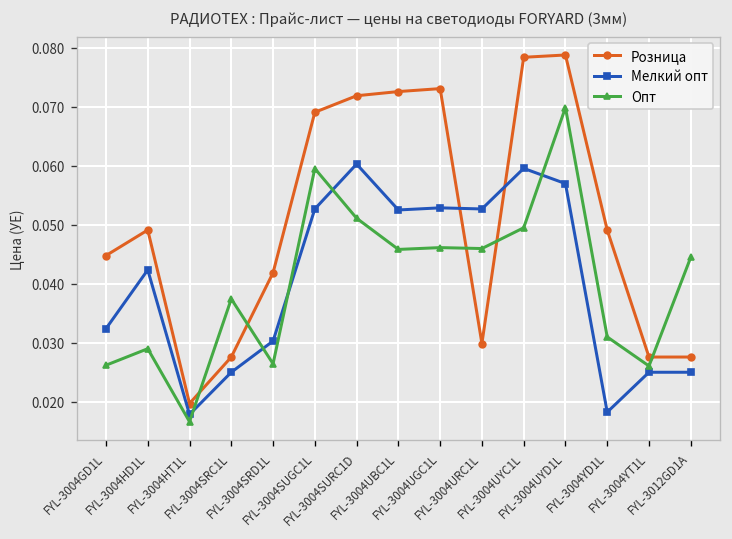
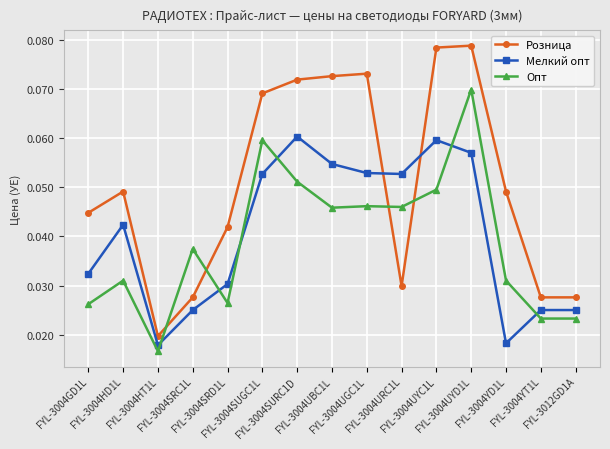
Опт, FYL-3004HD1L: 0.029 -> 0.031
Мелкий опт, FYL-3004UBC1L: 0.053 -> 0.055
Опт, FYL-3004YT1L: 0.026 -> 0.023
Опт, FYL-3012GD1A: 0.045 -> 0.023
